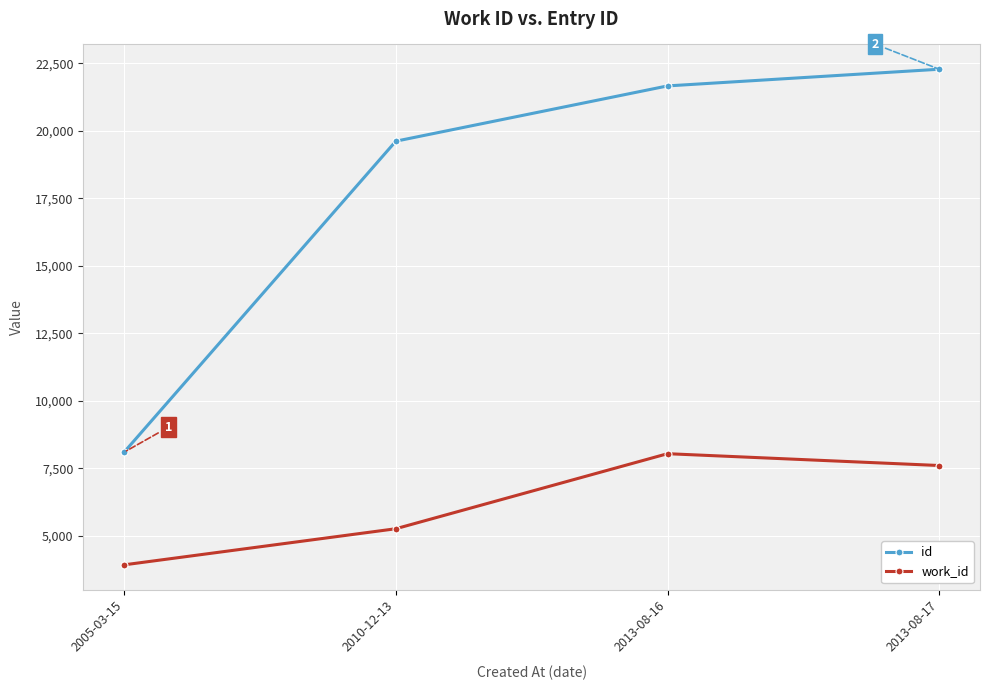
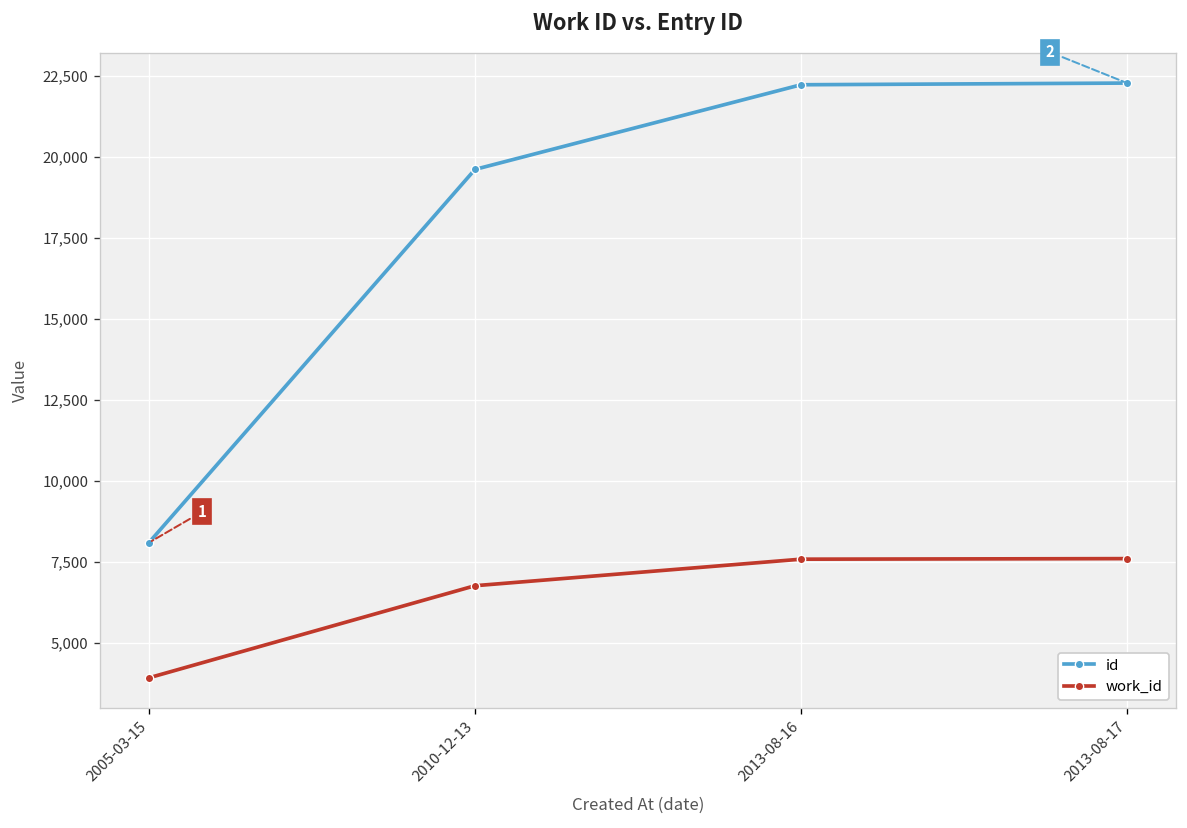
work_id, 2010-12-13: 5,300 -> 6,800
id, 2013-08-16: 21,700 -> 22,200
work_id, 2013-08-16: 8,000 -> 7,600
